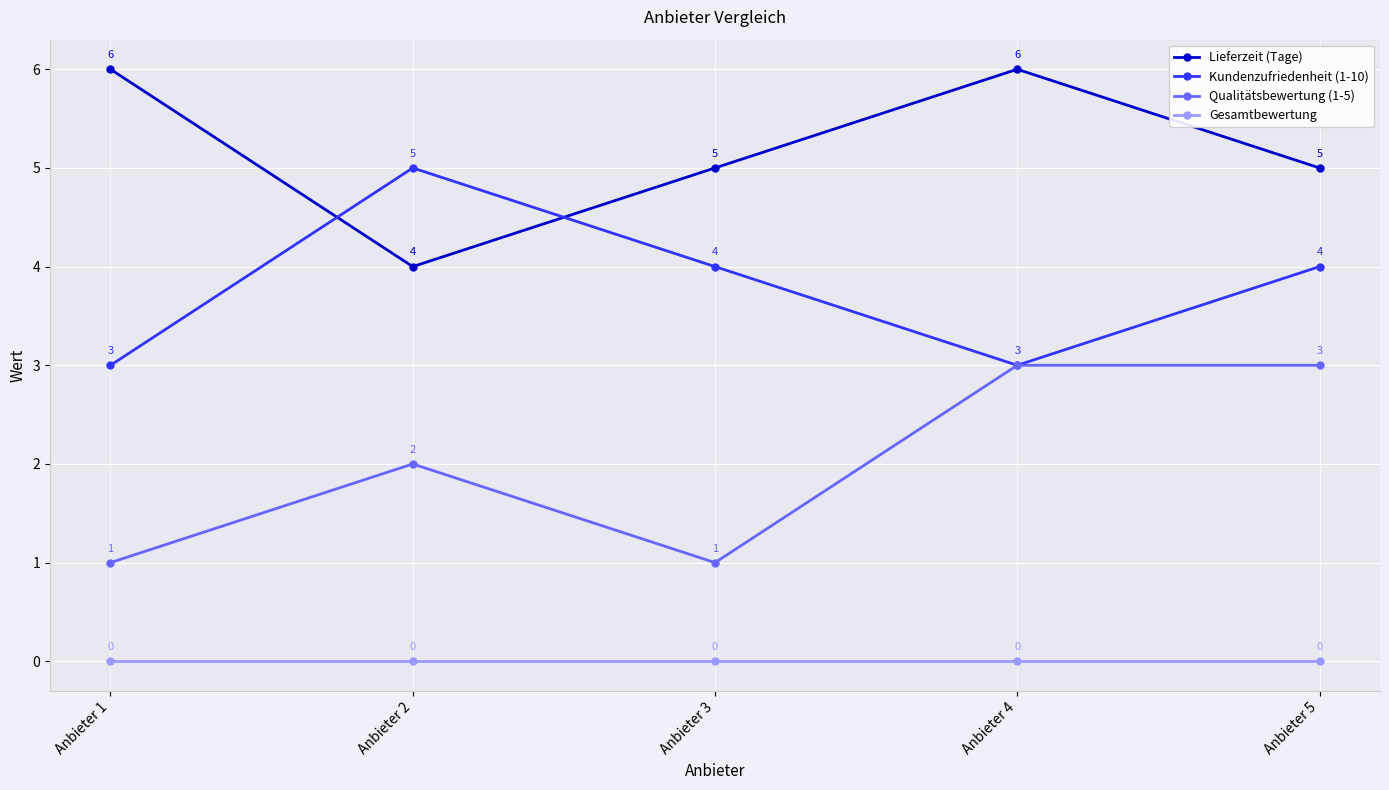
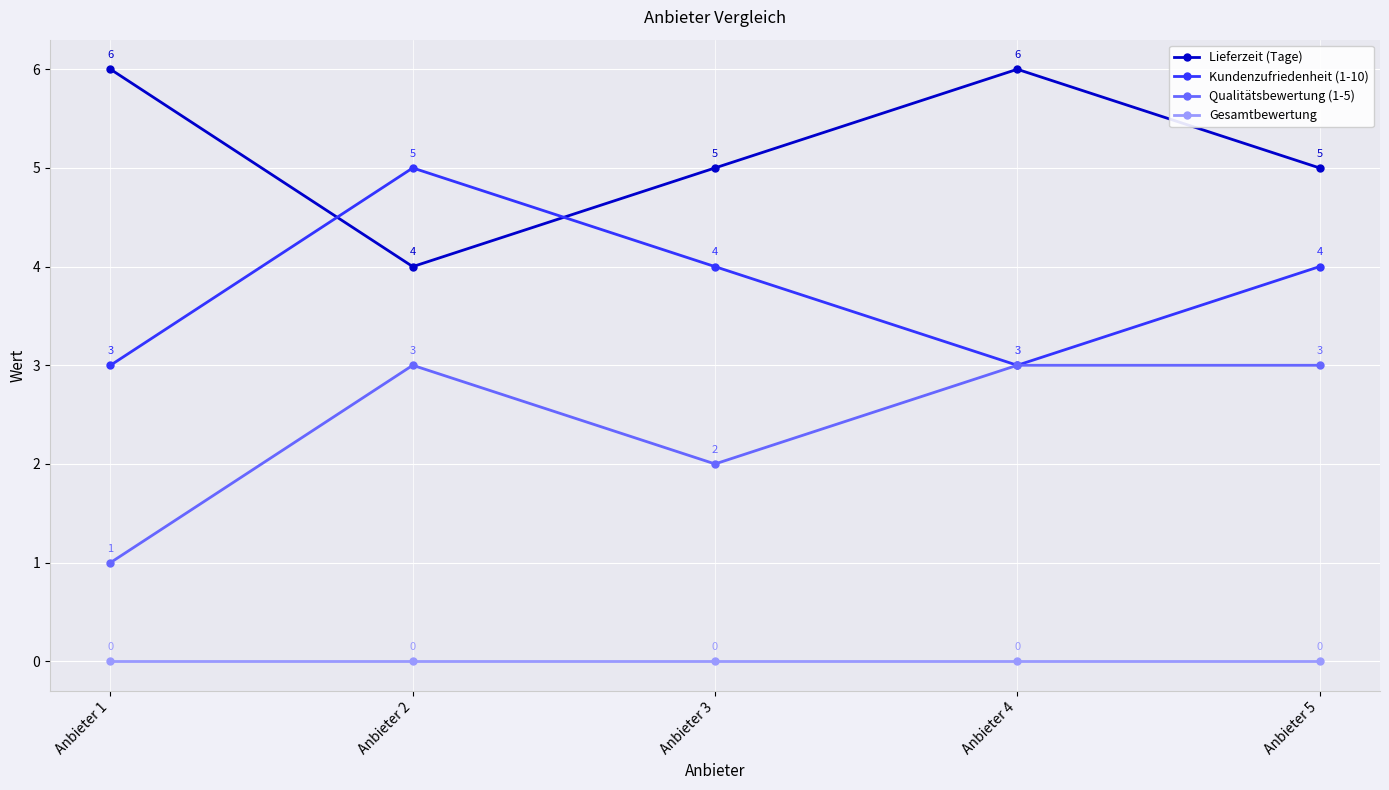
Qualitätsbewertung (1-5), Anbieter 2: 2 -> 3
Qualitätsbewertung (1-5), Anbieter 3: 1 -> 2
